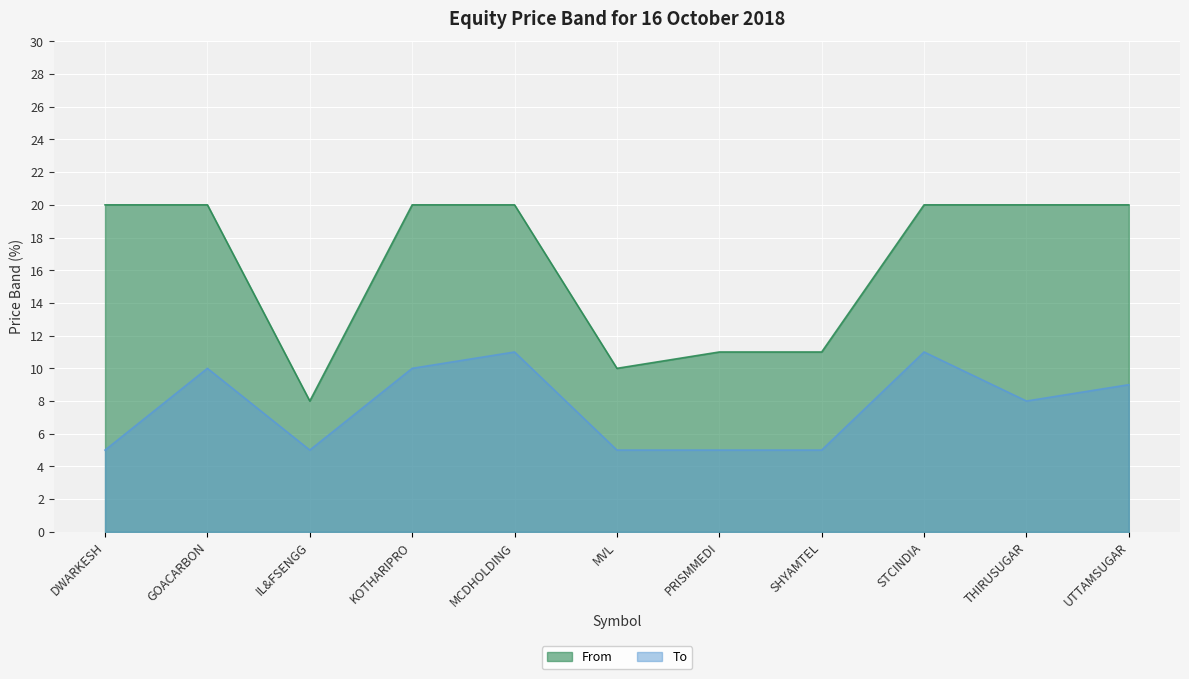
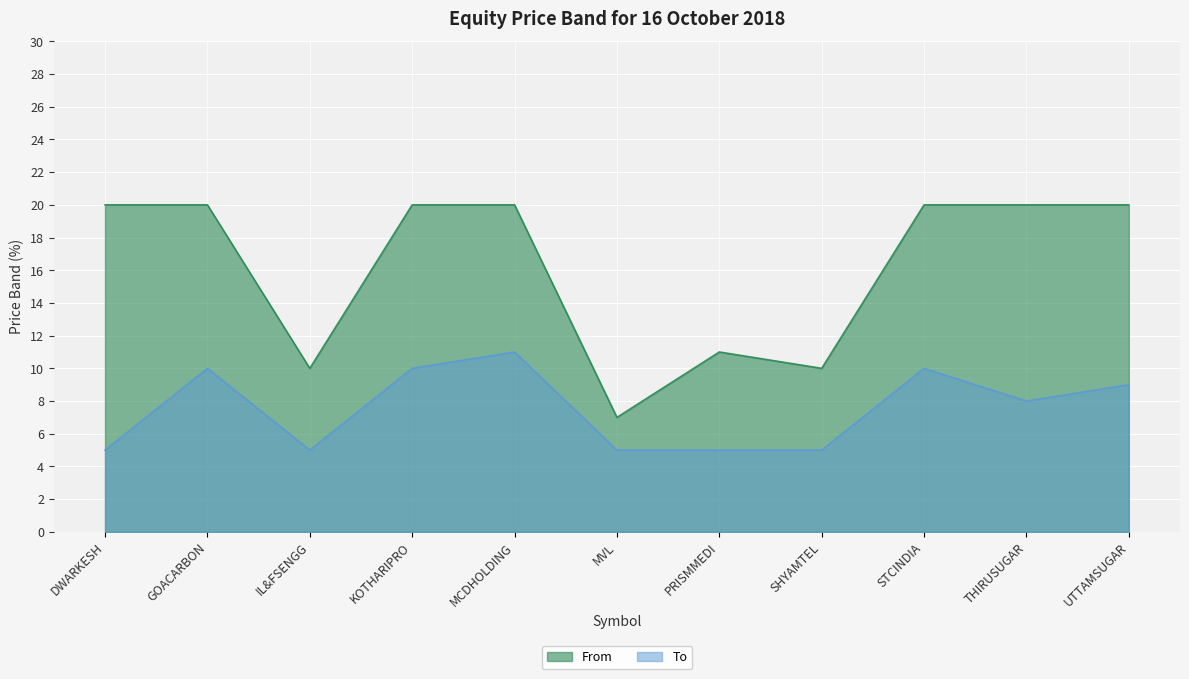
From, IL&FSENGG: 8 -> 10
From, MVL: 10 -> 7
From, SHYAMTEL: 11 -> 10
To, STCINDIA: 11 -> 10
